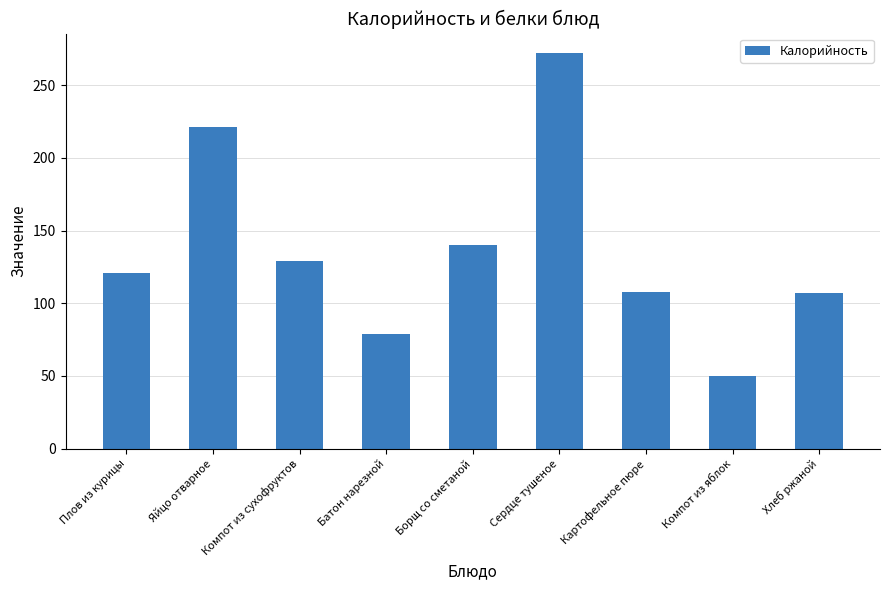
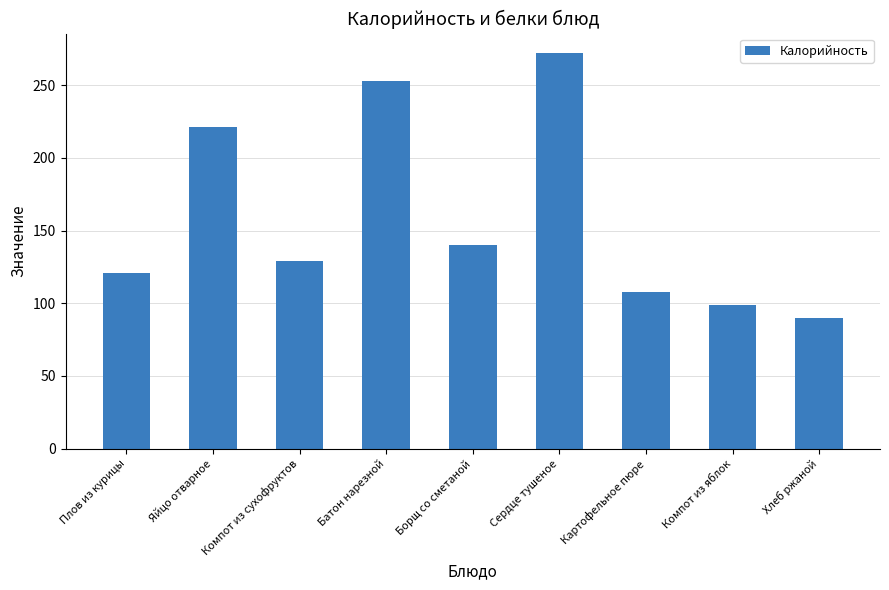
Батон нарезной: 79 -> 253
Компот из яблок: 50 -> 99
Хлеб ржаной: 107 -> 90
